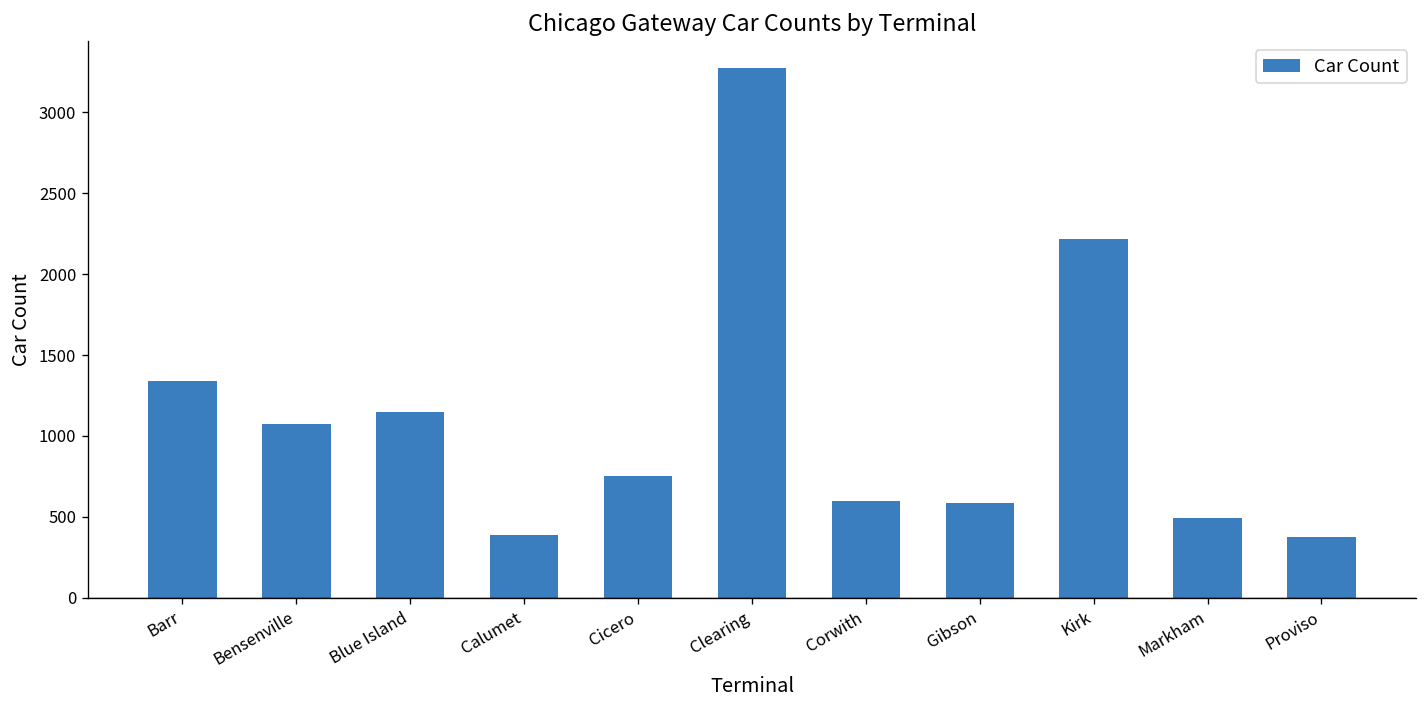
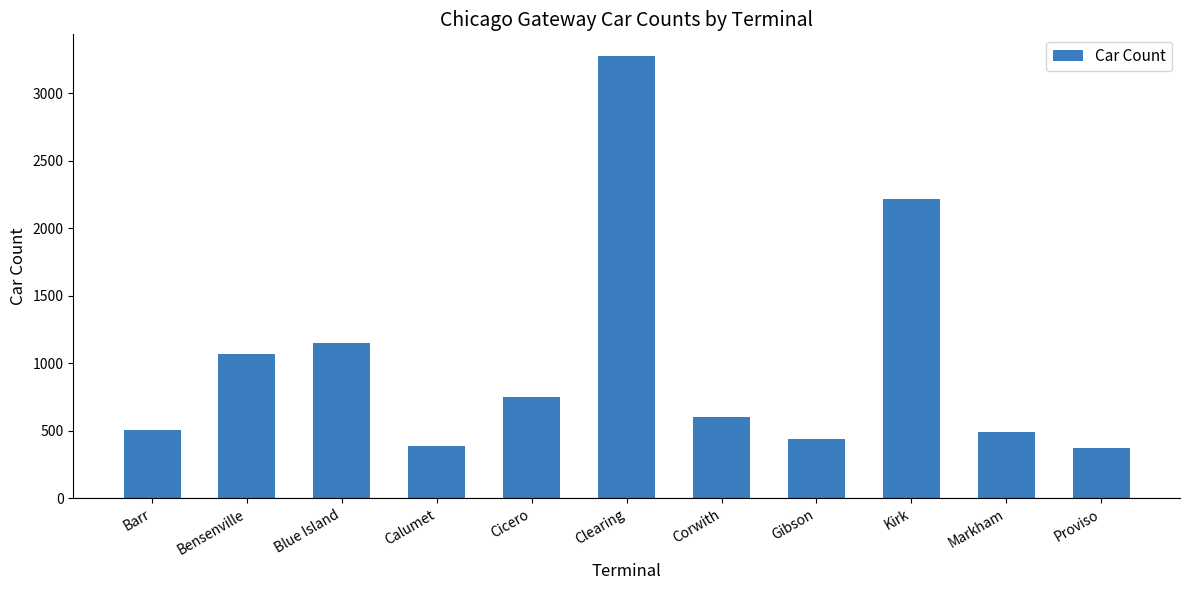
Barr: 1340 -> 510
Gibson: 590 -> 440
